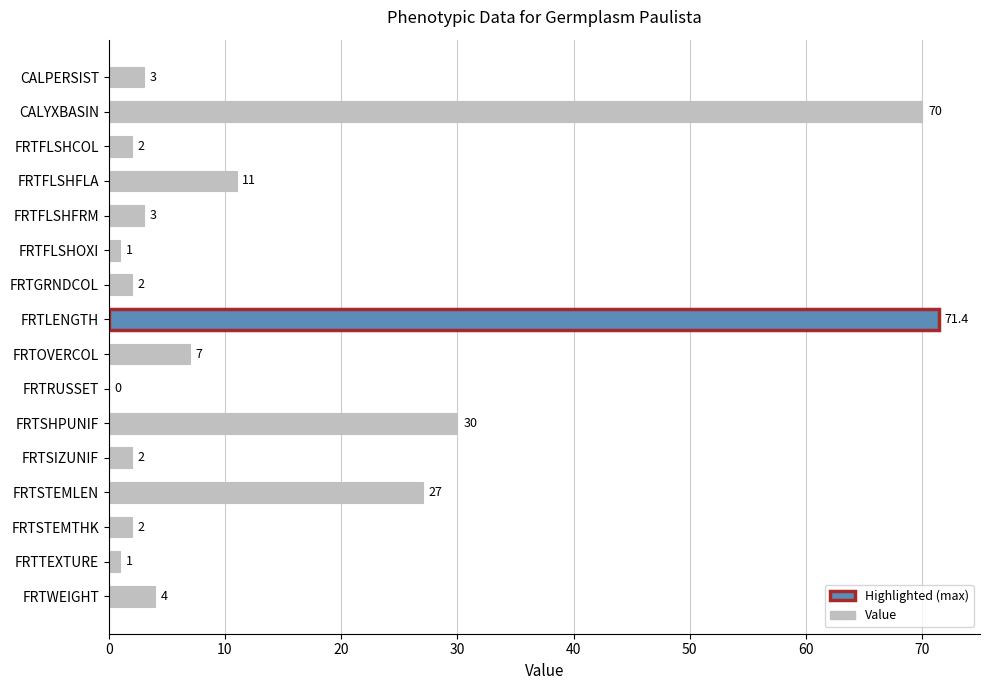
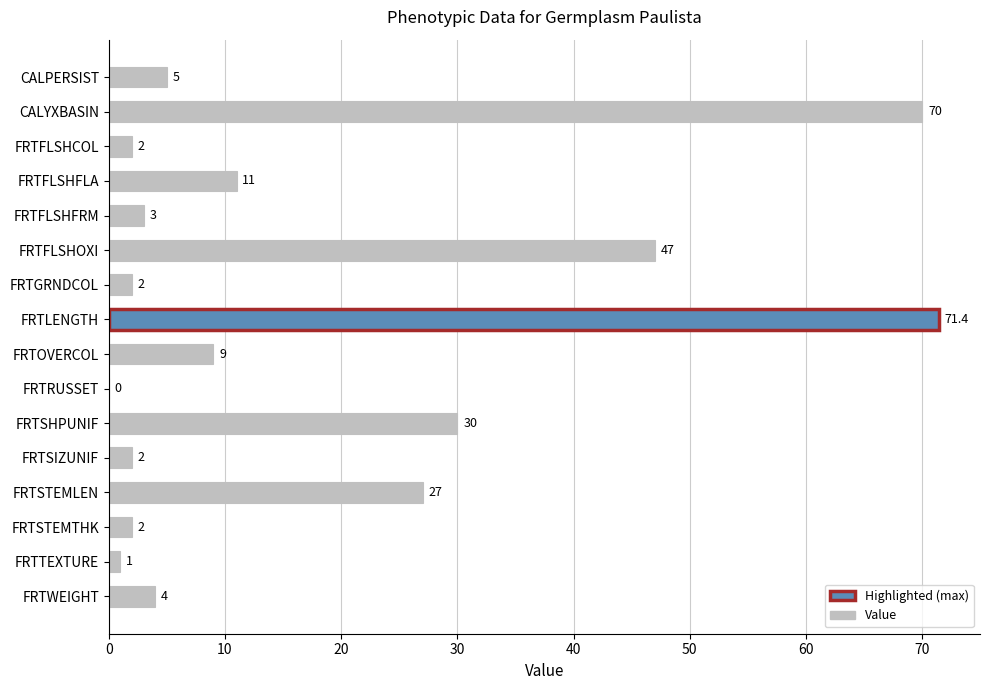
CALPERSIST: 3 -> 5
FRTFLSHOXI: 1 -> 47
FRTOVERCOL: 7 -> 9
